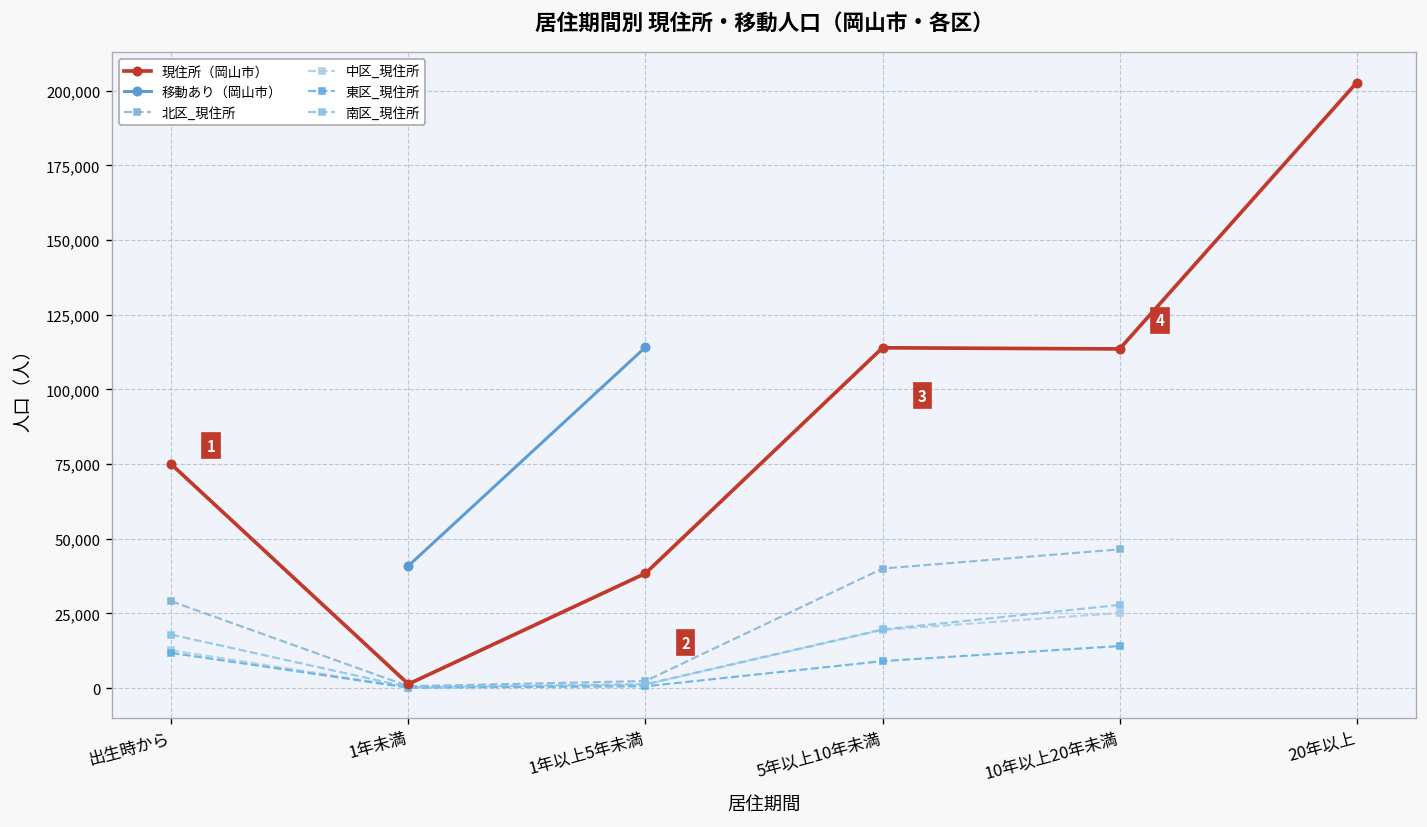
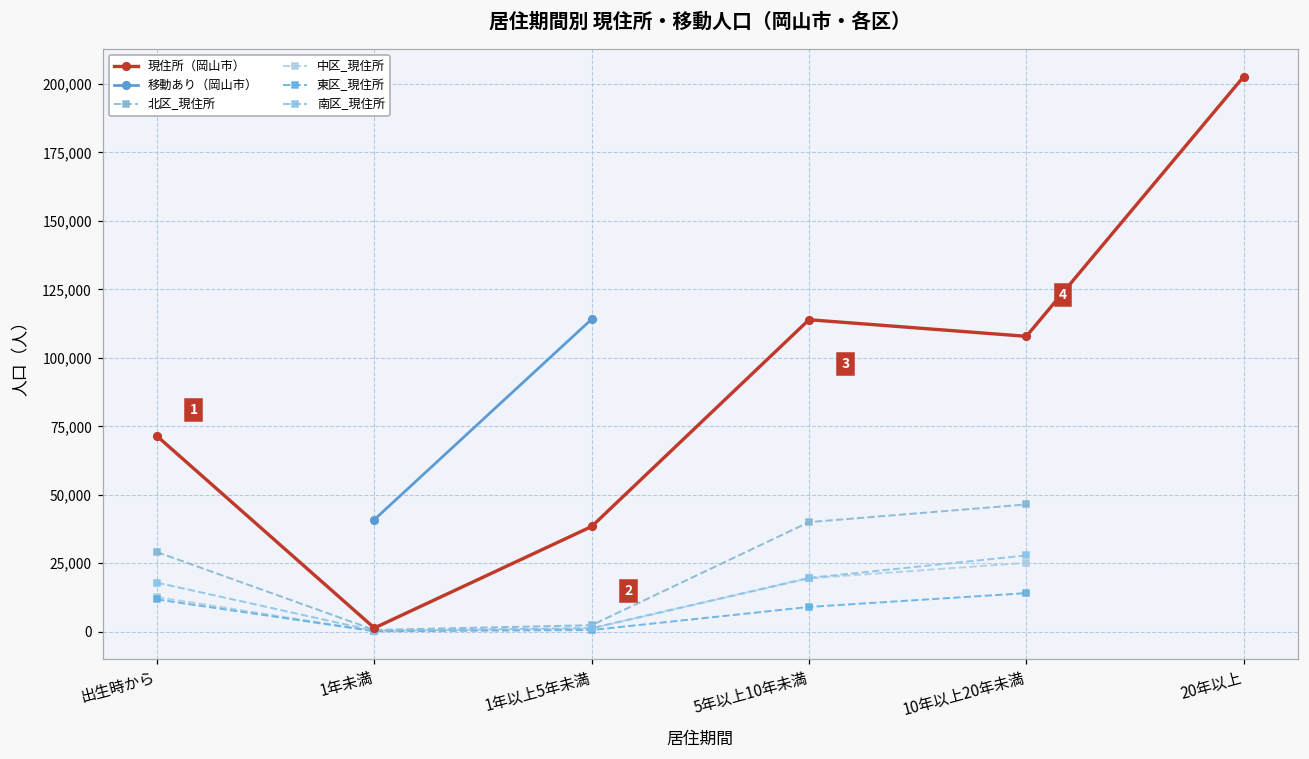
現住所（岡山市）, 出生時から: 75,000 -> 71,000
現住所（岡山市）, 10年以上20年未満: 114,000 -> 108,000
